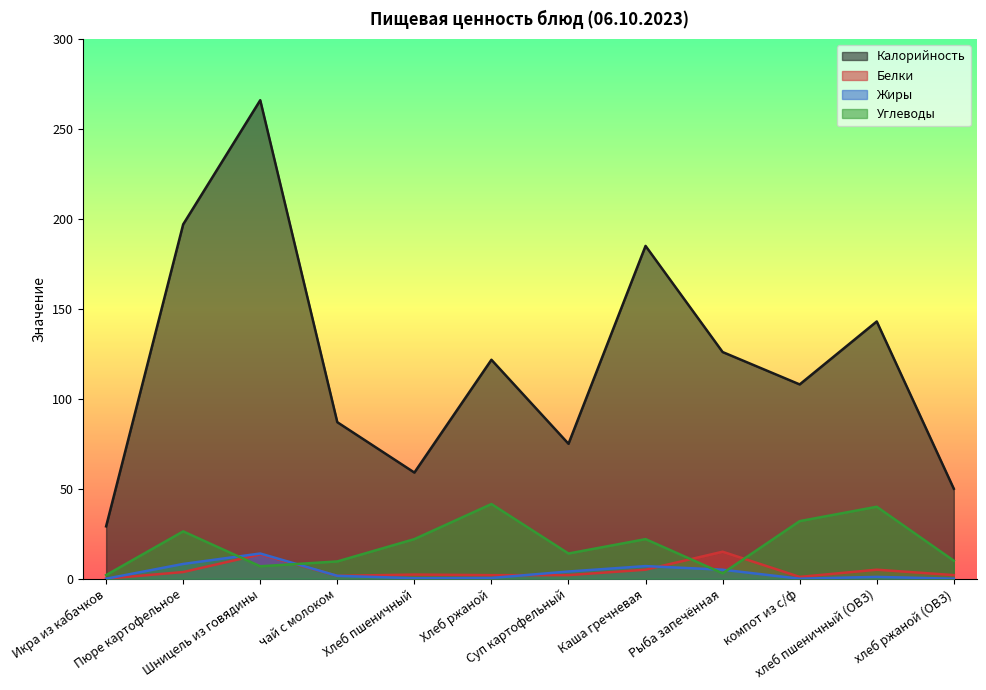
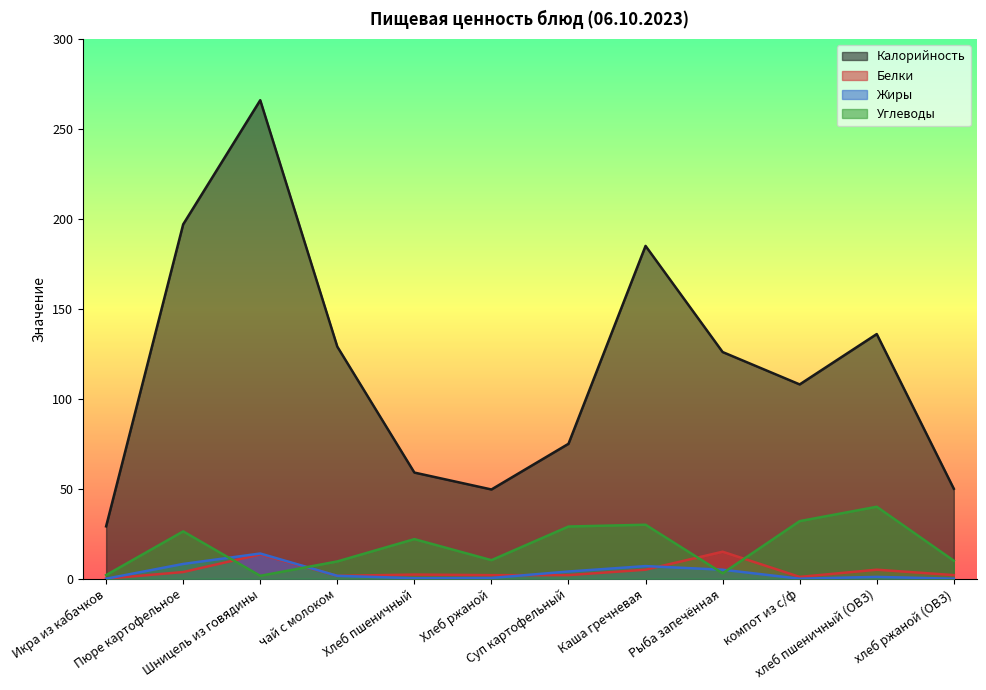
Углеводы, Шницель из говядины: 7 -> 2
Калорийность, чай с молоком: 87 -> 129
Калорийность, Хлеб ржаной: 122 -> 50
Углеводы, Хлеб ржаной: 42 -> 10
Углеводы, Суп картофельный: 14 -> 29
Углеводы, Каша гречневая: 22 -> 30
Калорийность, хлеб пшеничный (ОВЗ): 143 -> 136
